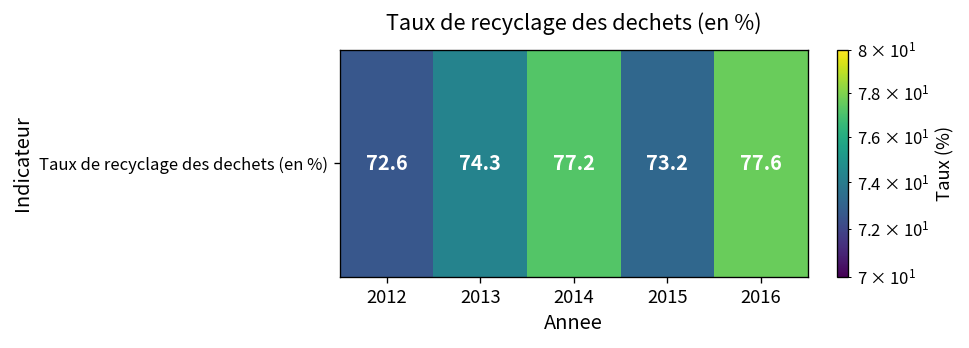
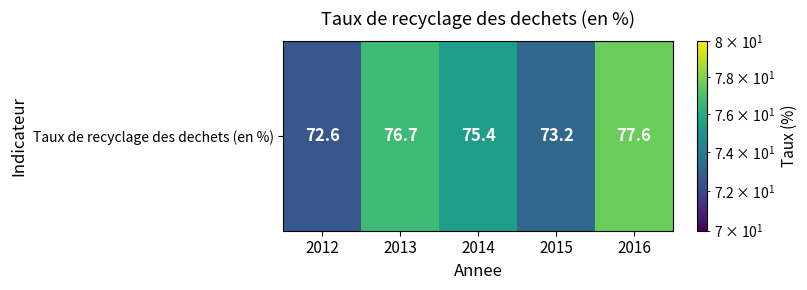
Taux de recyclage des dechets (en %), 2013: 74.3 -> 76.7
Taux de recyclage des dechets (en %), 2014: 77.2 -> 75.4
